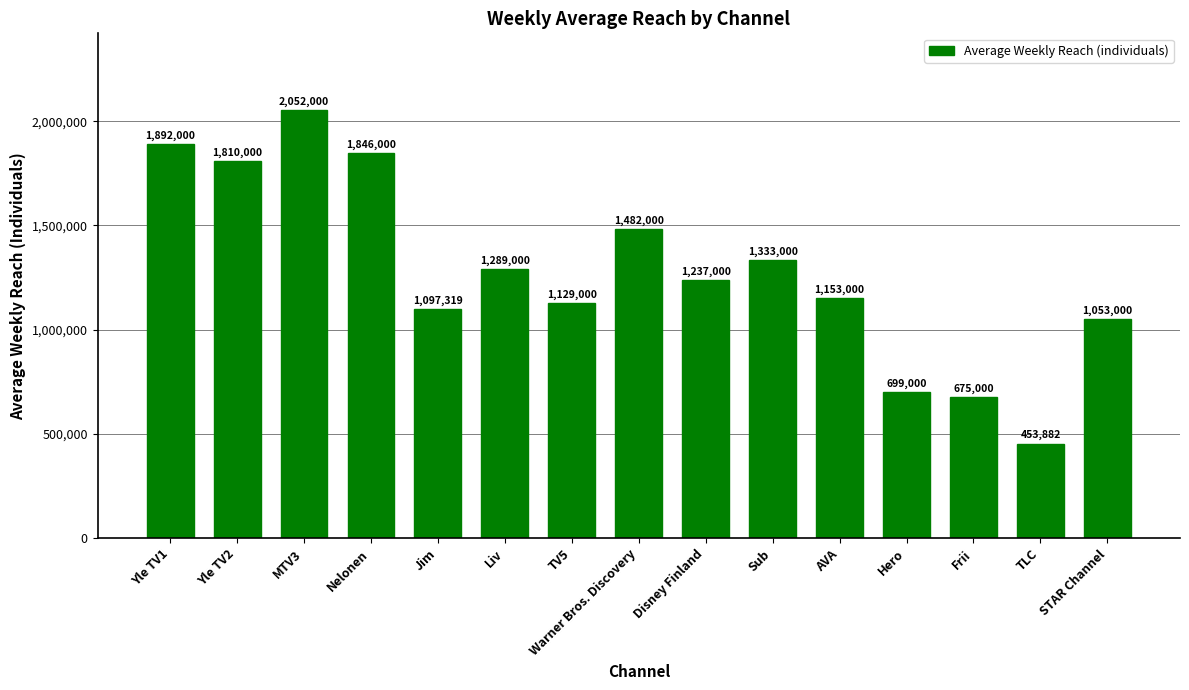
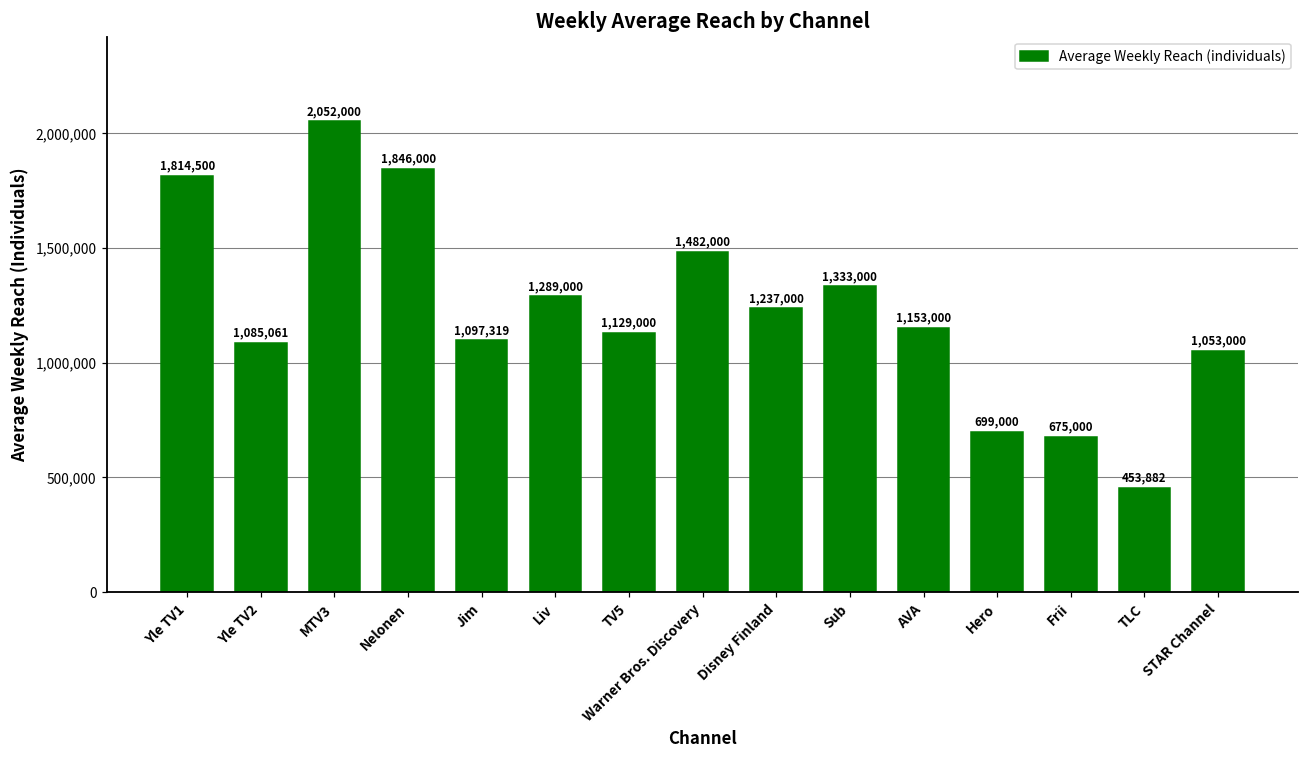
Yle TV1: 1,892,000 -> 1,814,500
Yle TV2: 1,810,000 -> 1,085,061
